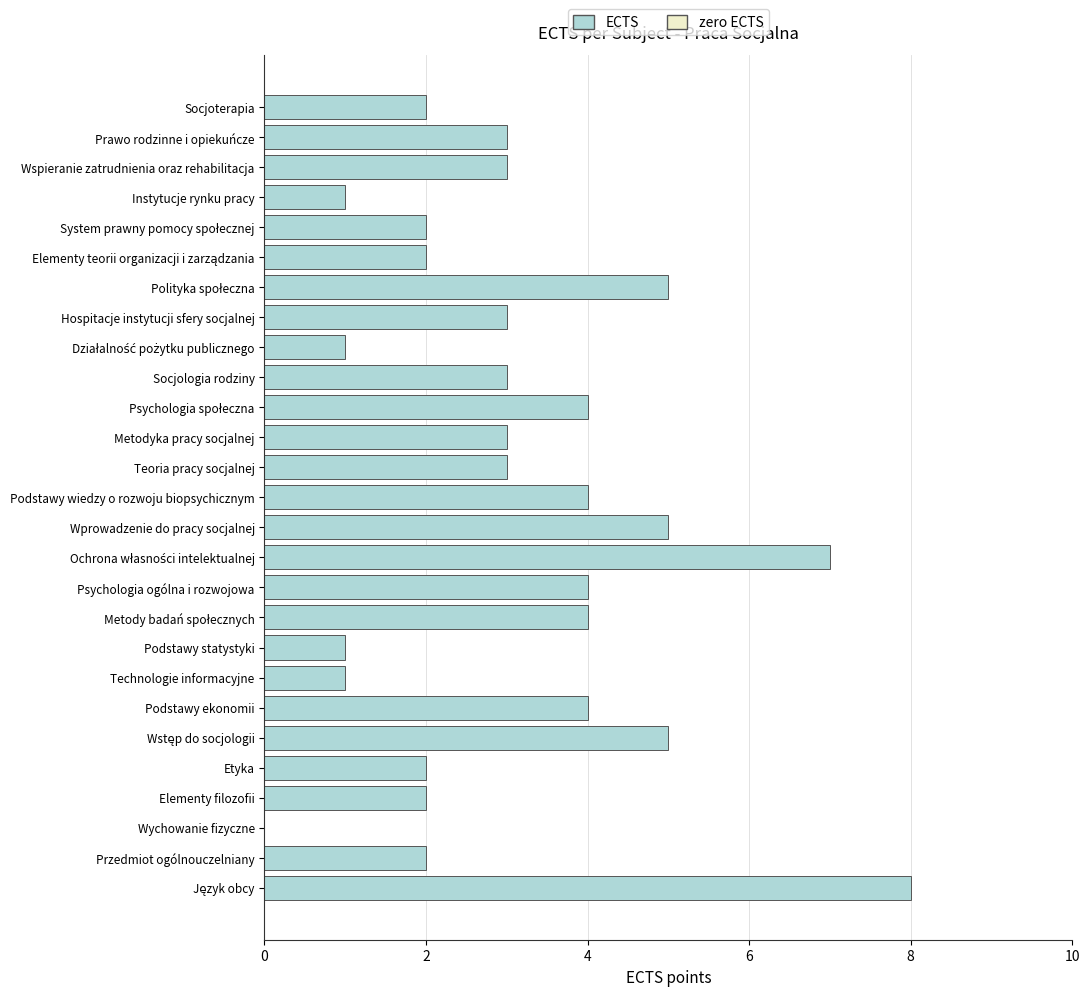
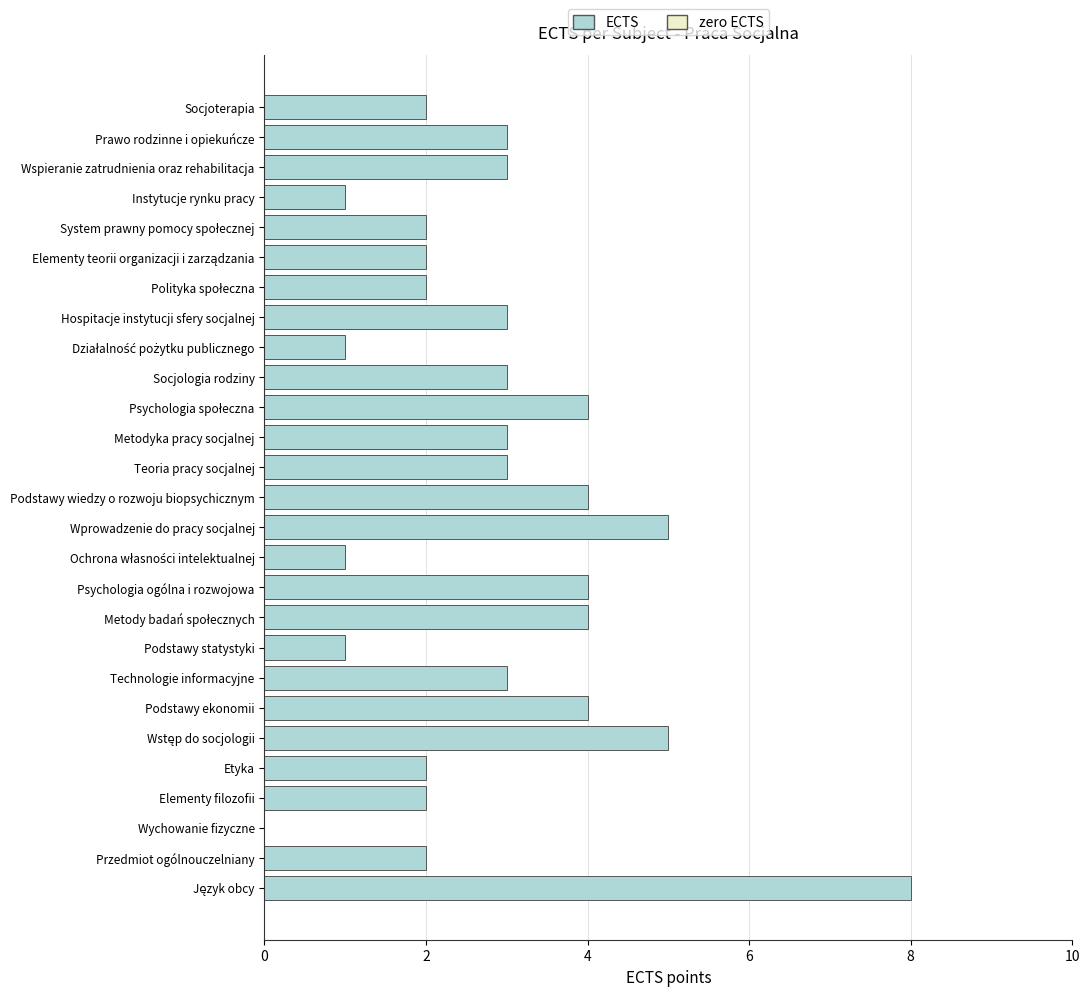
Polityka społeczna: 5 -> 2
Ochrona własności intelektualnej: 7 -> 1
Technologie informacyjne: 1 -> 3
